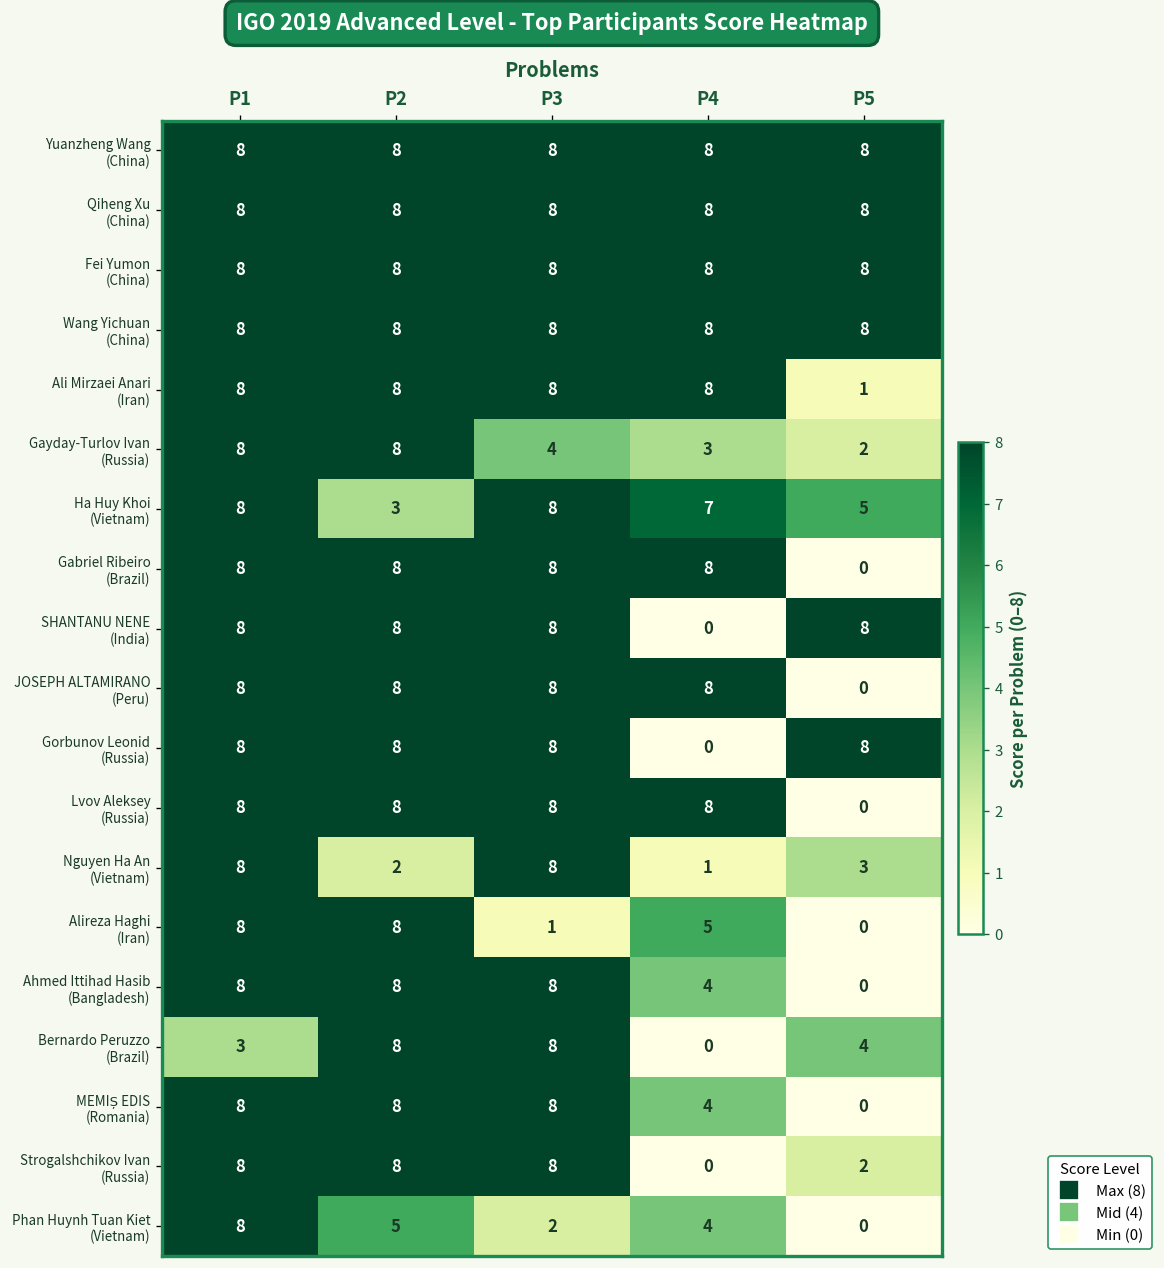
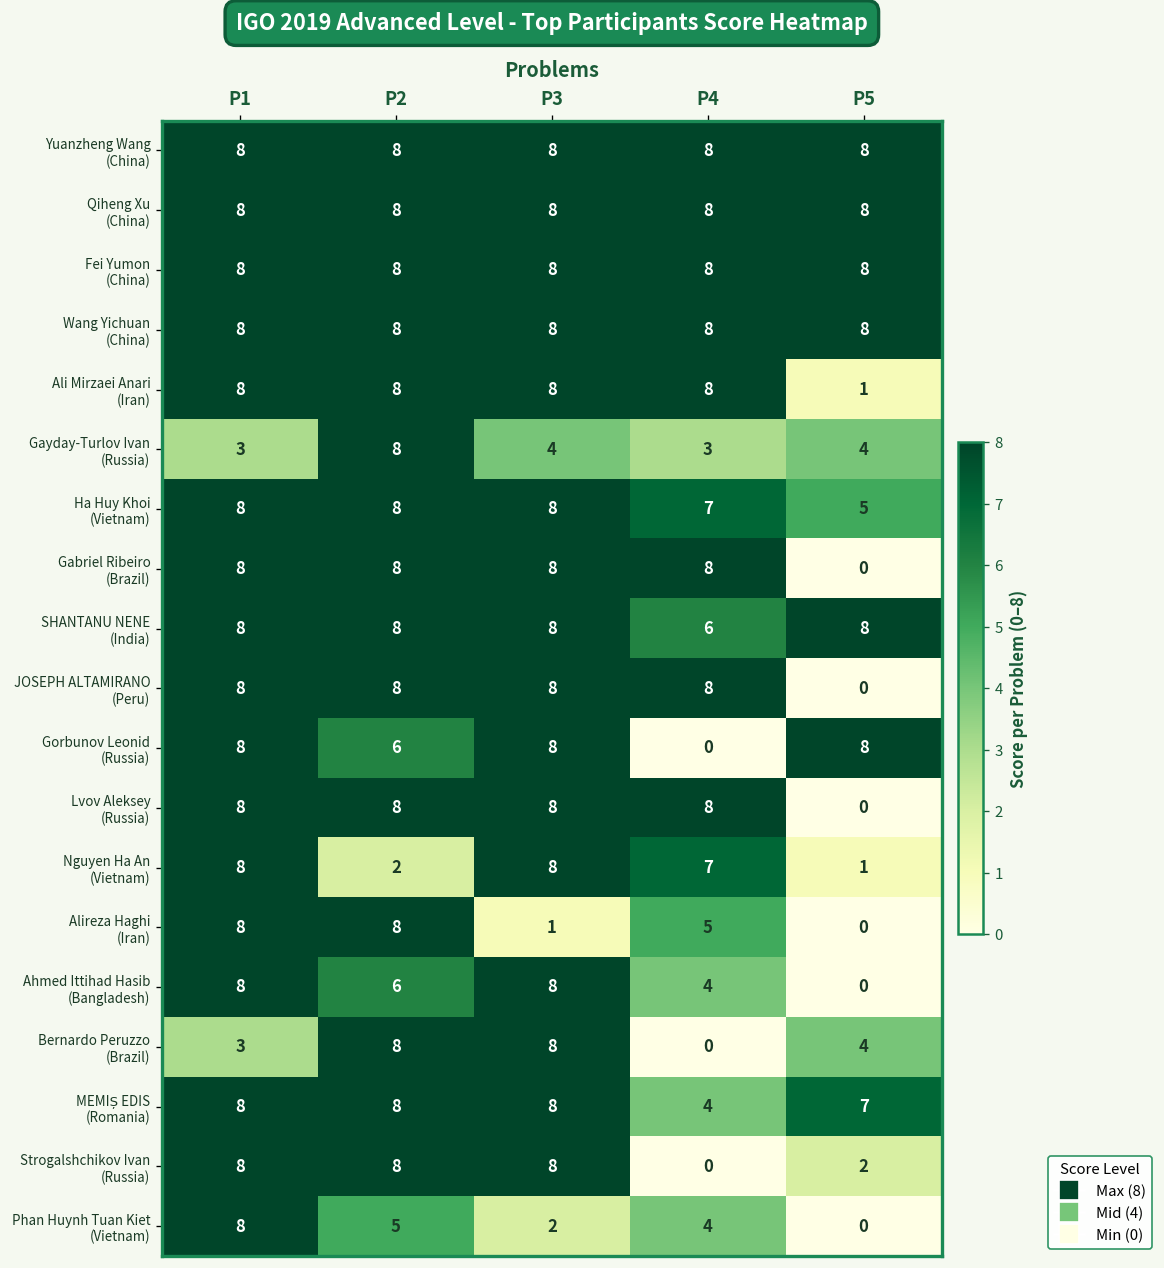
Gayday-Turlov Ivan (Russia), P1: 8 -> 3
Gayday-Turlov Ivan (Russia), P5: 2 -> 4
Ha Huy Khoi (Vietnam), P2: 3 -> 8
SHANTANU NENE (India), P4: 0 -> 6
Gorbunov Leonid (Russia), P2: 8 -> 6
Nguyen Ha An (Vietnam), P4: 1 -> 7
Nguyen Ha An (Vietnam), P5: 3 -> 1
Ahmed Ittihad Hasib (Bangladesh), P2: 8 -> 6
MEMIȘ EDIS (Romania), P5: 0 -> 7
